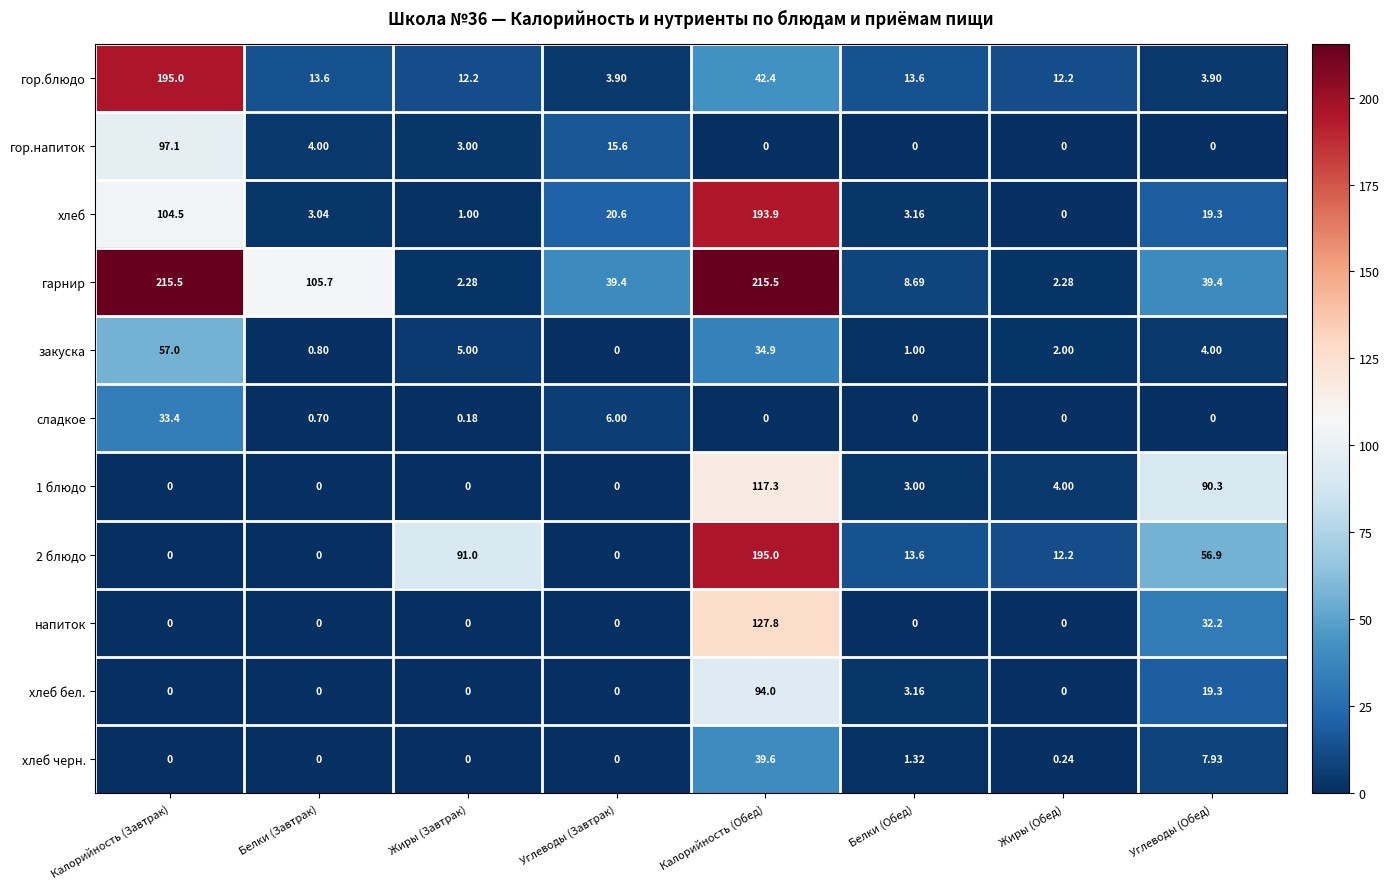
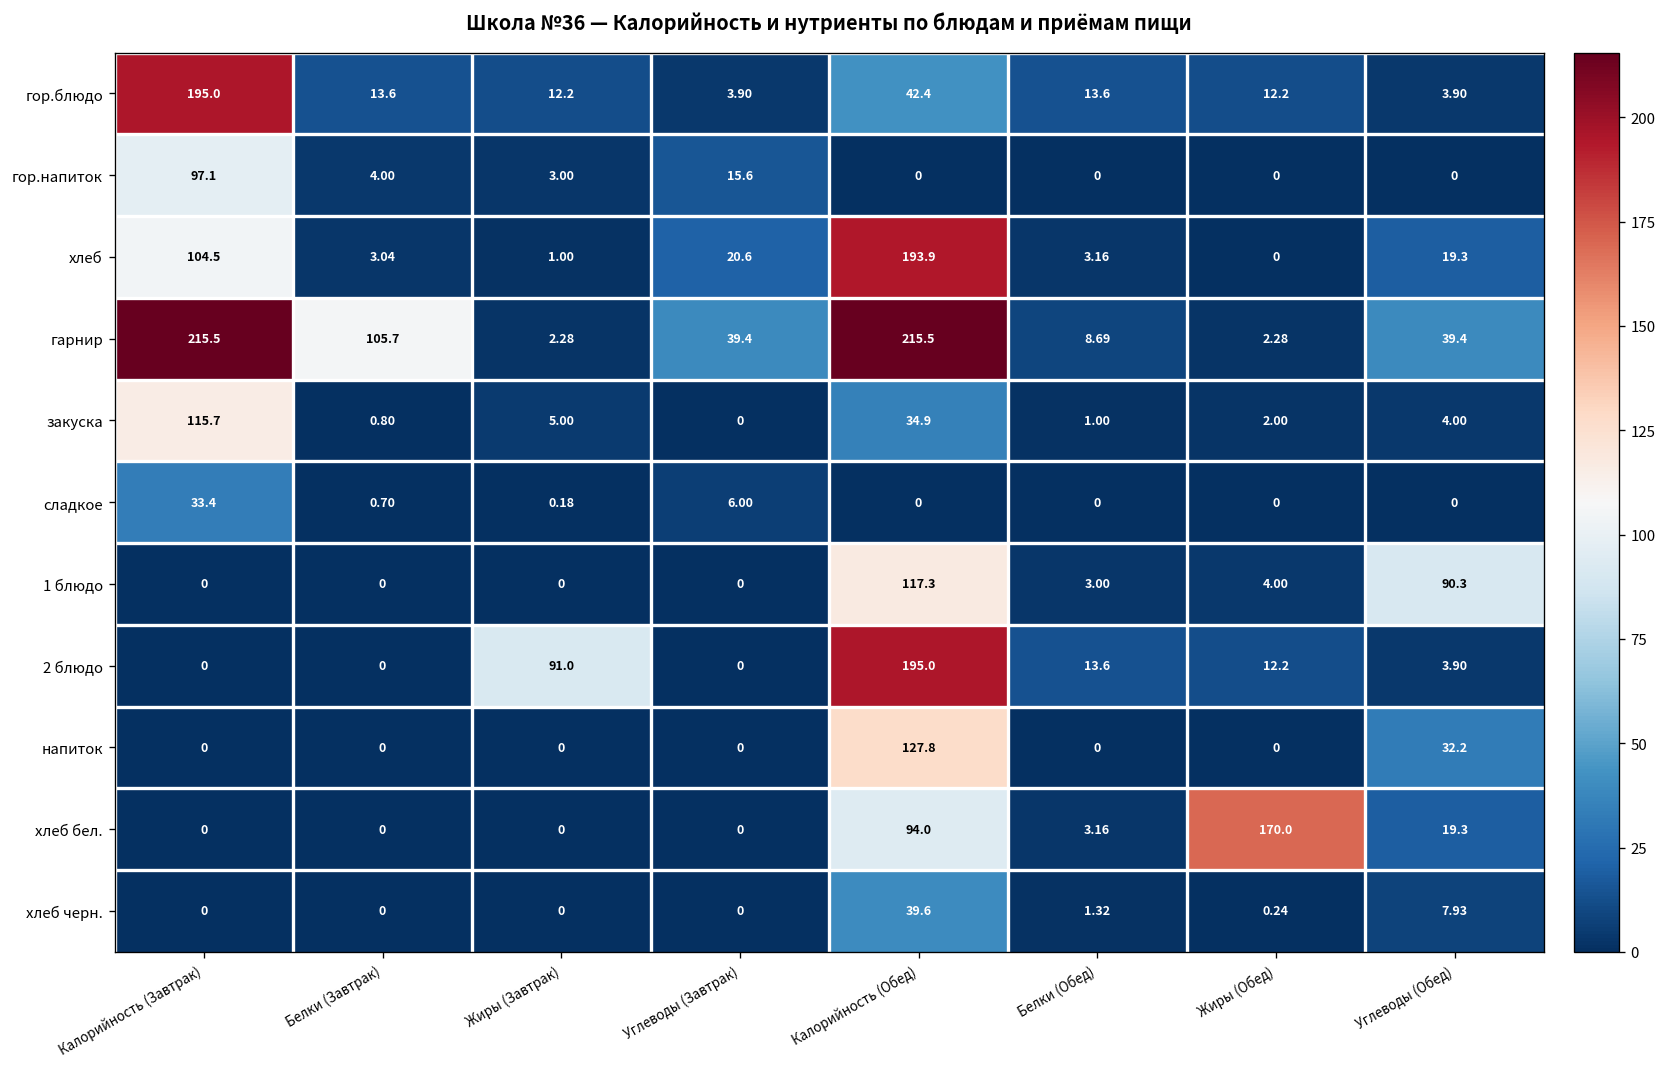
закуска, Калорийность (Завтрак): 57.0 -> 115.7
2 блюдо, Углеводы (Обед): 56.9 -> 3.90
хлеб бел., Жиры (Обед): 0 -> 170.0
